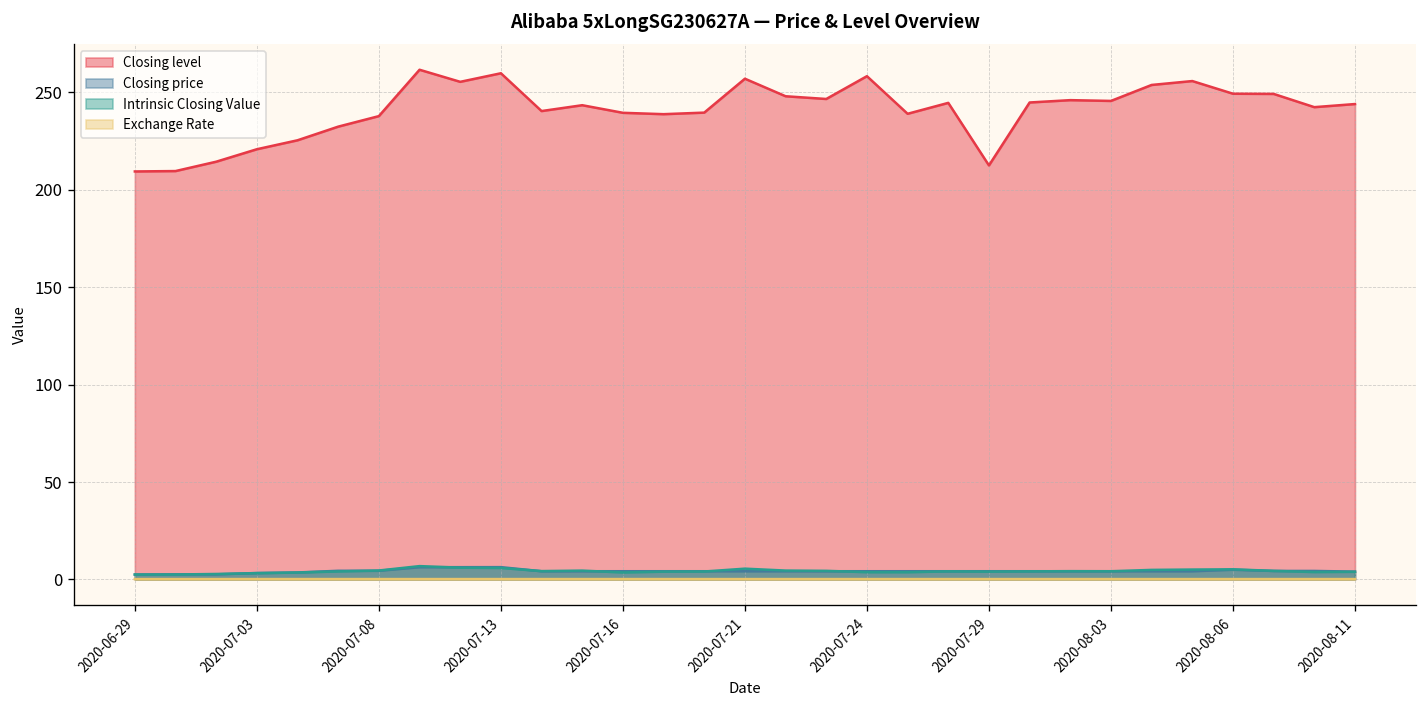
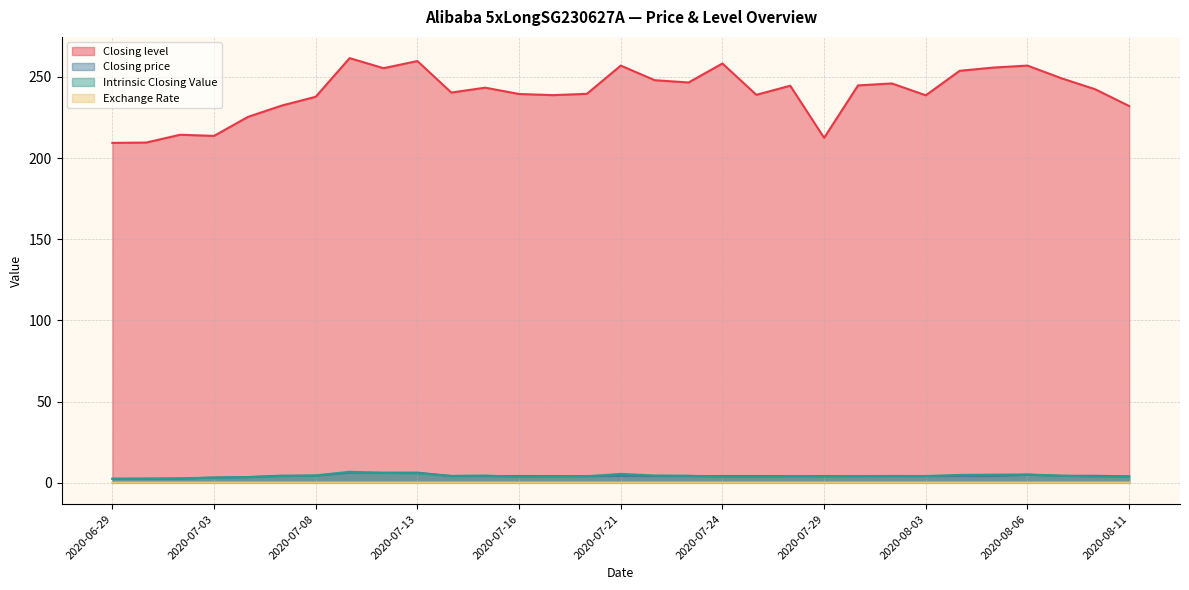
Closing level, 2020-07-03: 221 -> 214
Closing level, 2020-08-03: 246 -> 239
Closing level, 2020-08-06: 249 -> 257
Closing level, 2020-08-11: 244 -> 232
